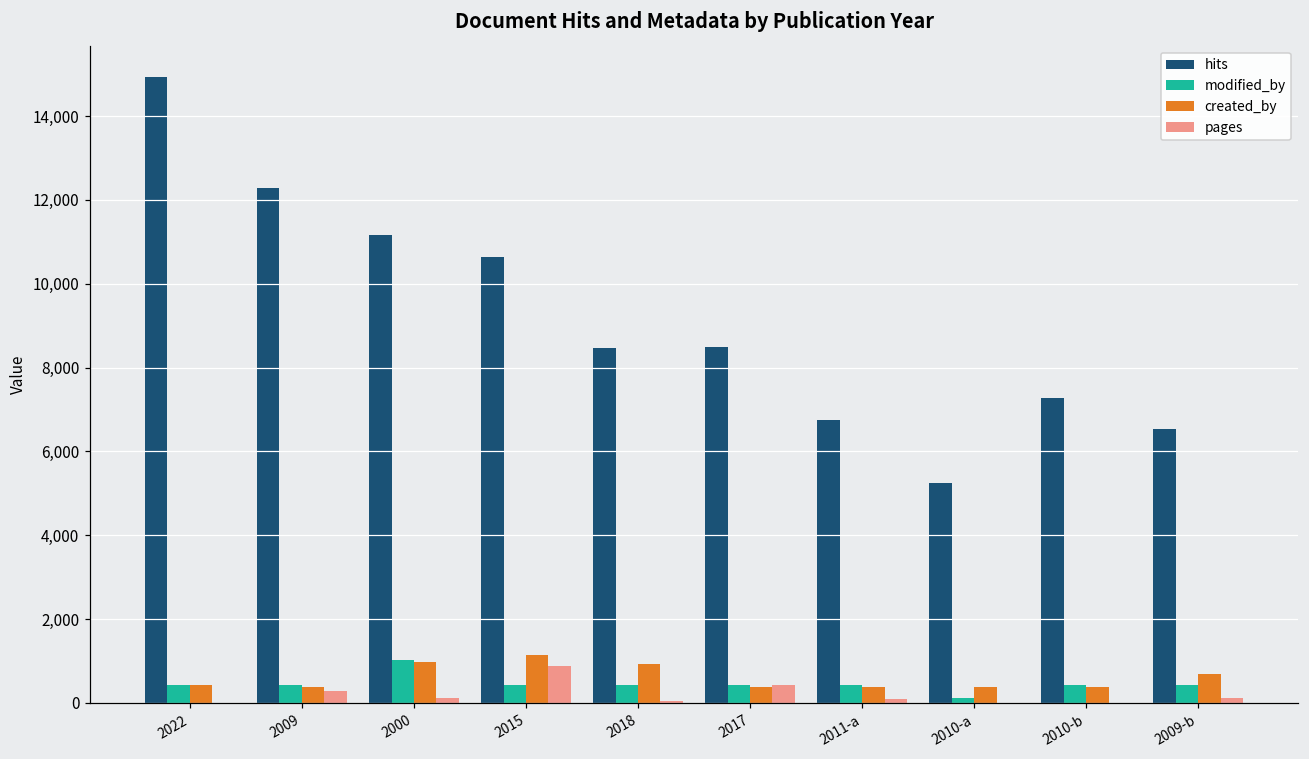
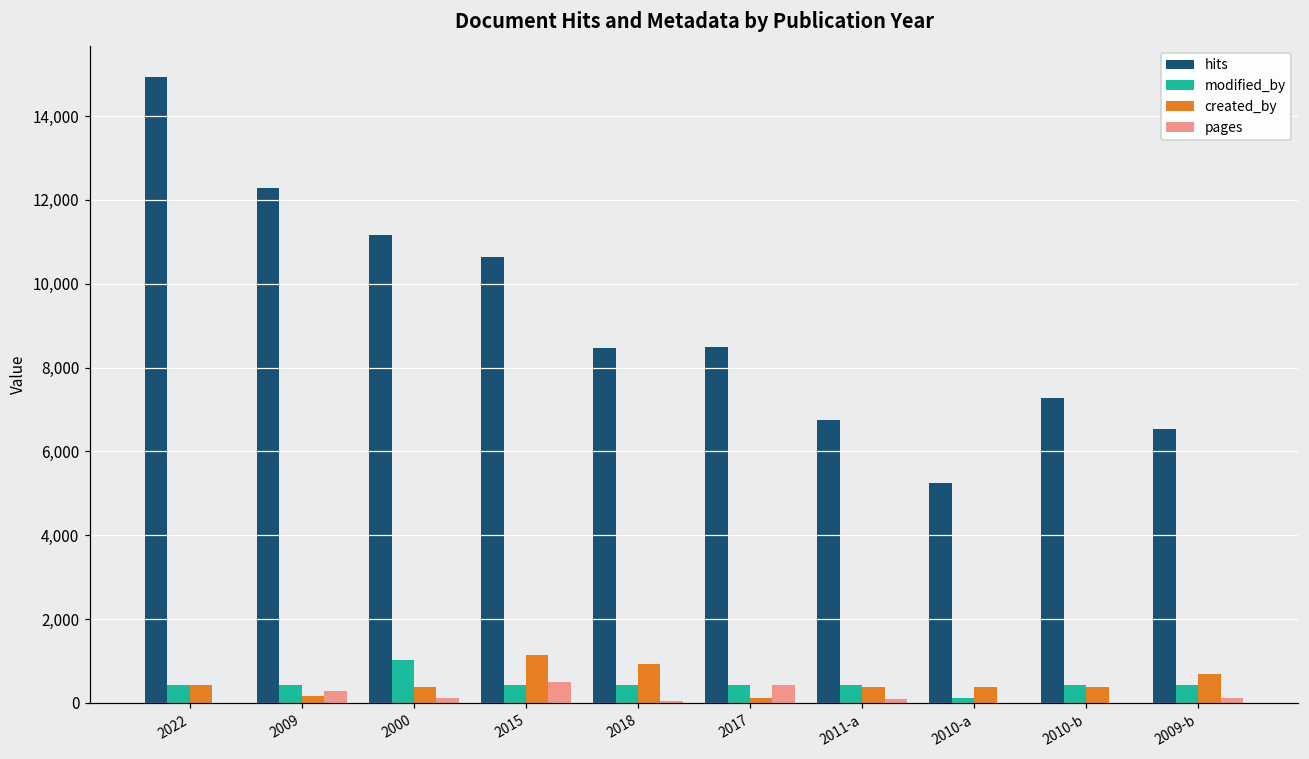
created_by, 2009: 400 -> 200
created_by, 2000: 1,000 -> 400
pages, 2015: 900 -> 500
created_by, 2017: 400 -> 100
